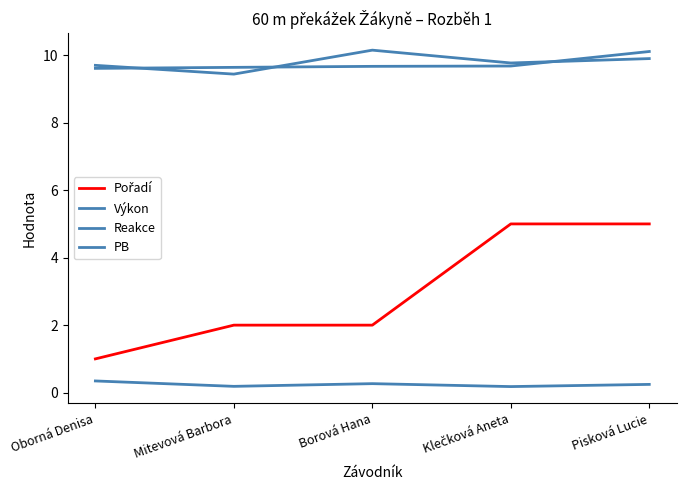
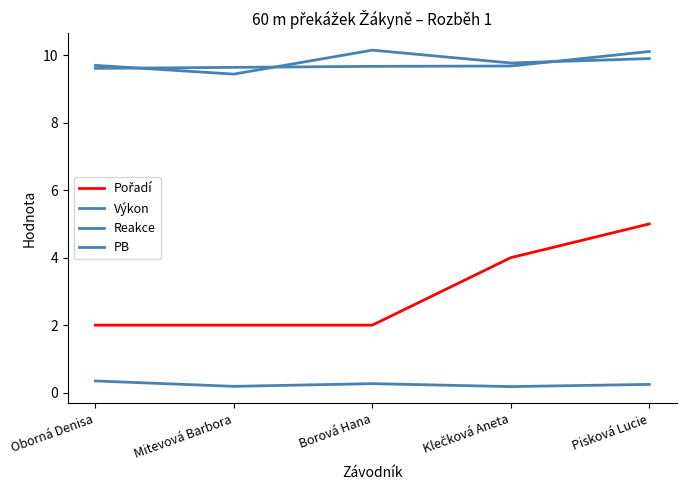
Pořadí, Oborná Denisa: 1 -> 2
Pořadí, Klečková Aneta: 5 -> 4
